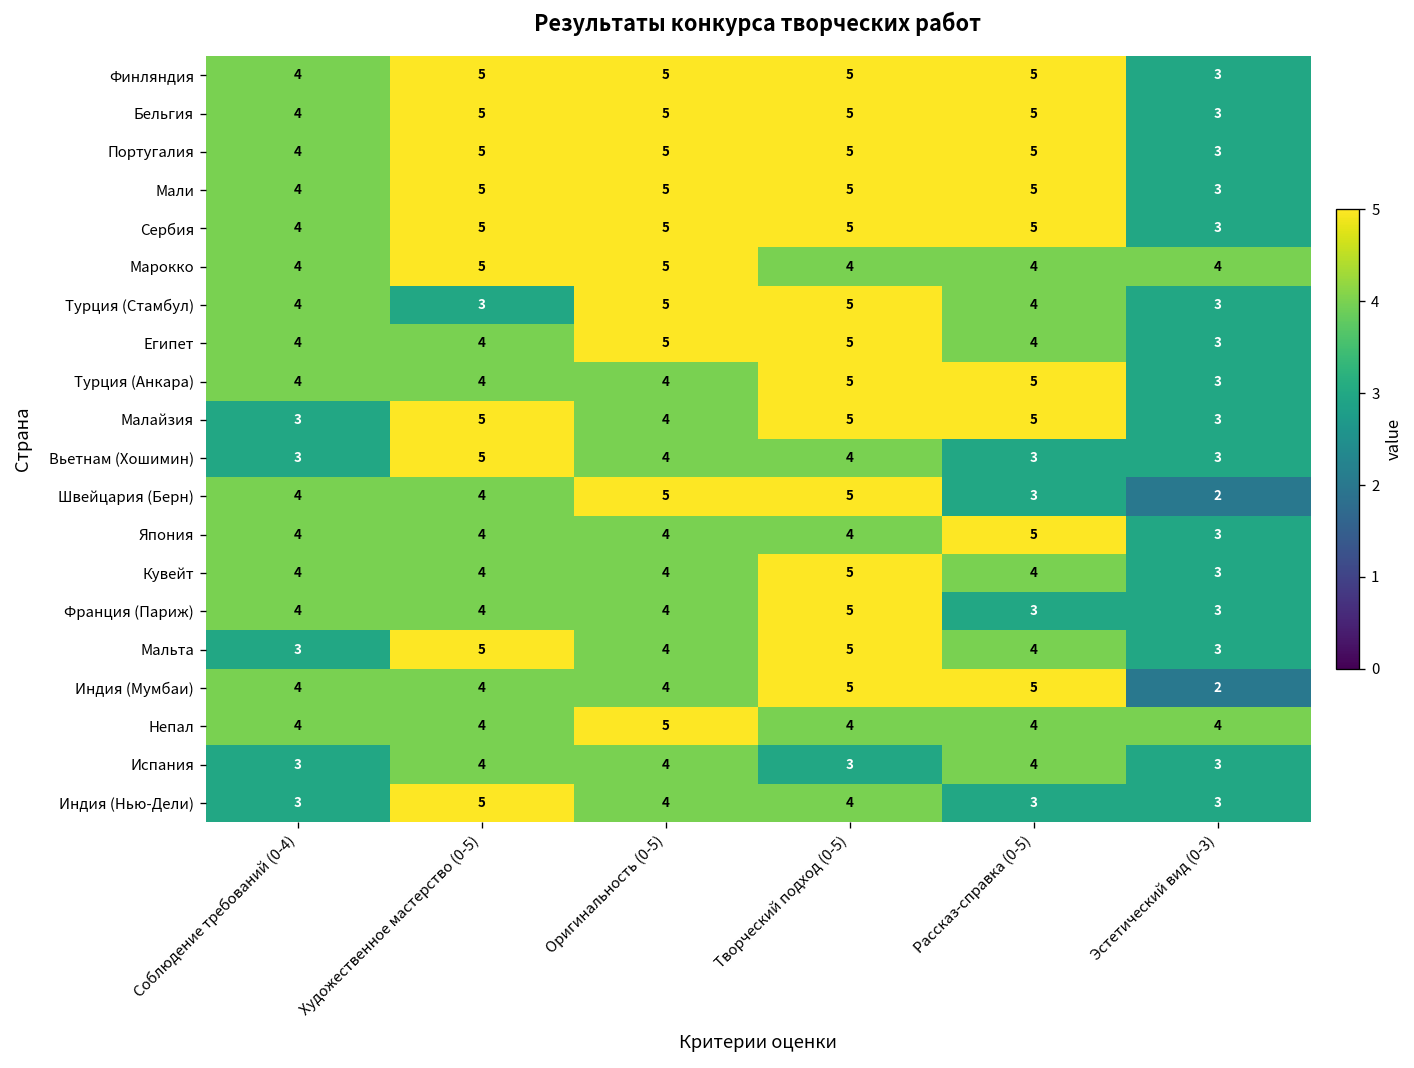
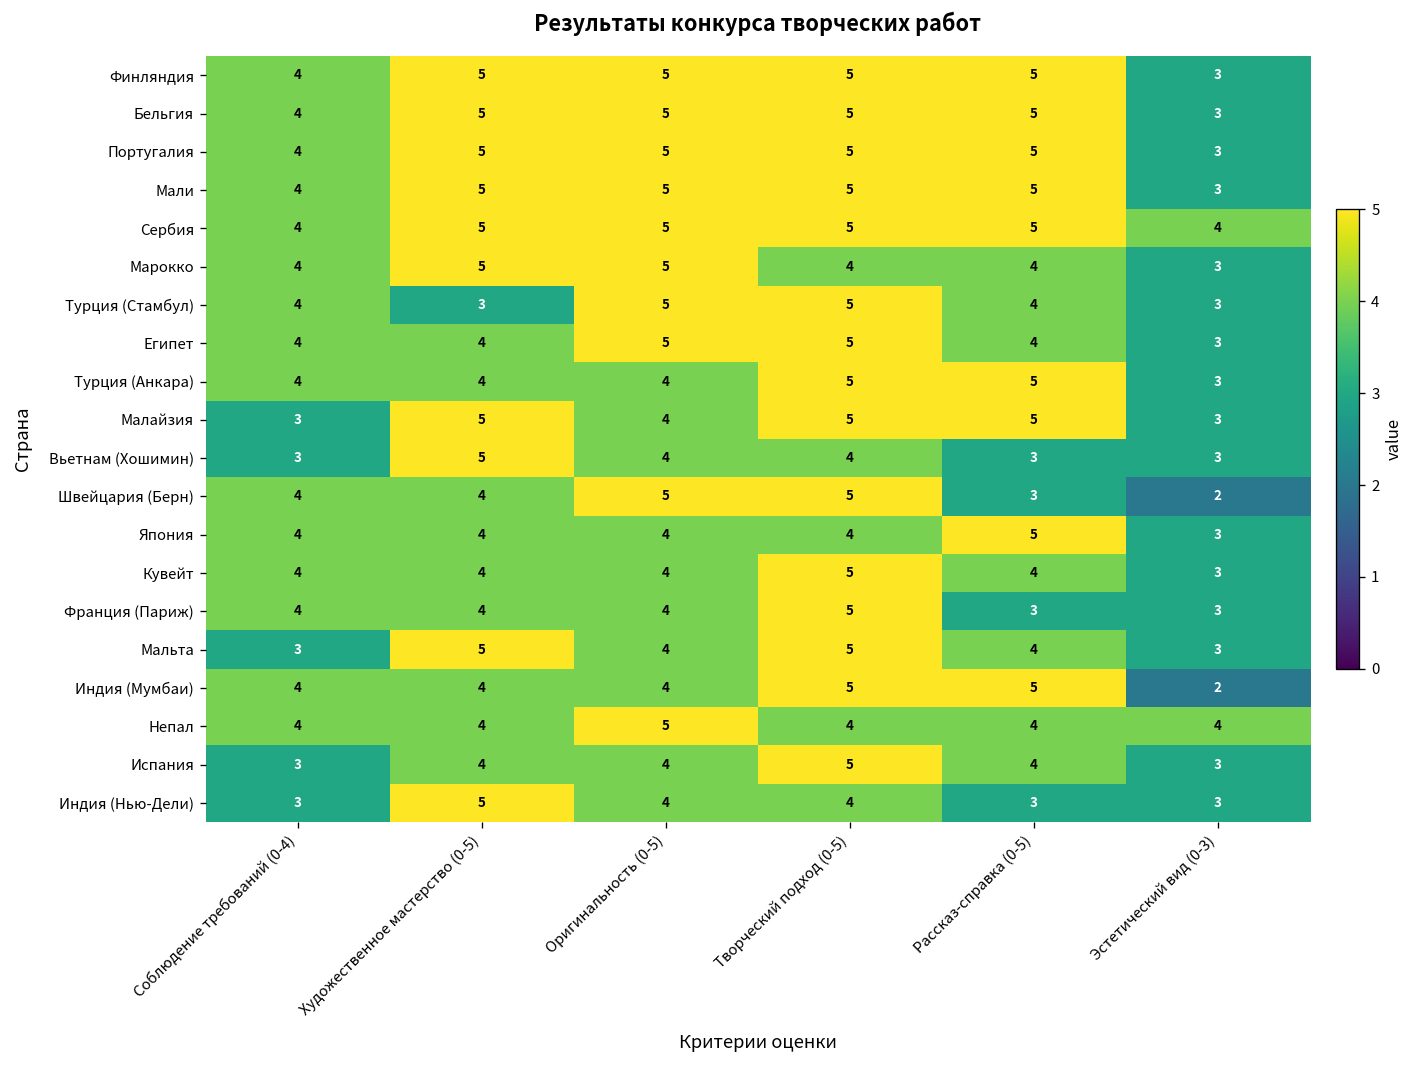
Сербия, Эстетический вид (0-3): 3 -> 4
Марокко, Эстетический вид (0-3): 4 -> 3
Испания, Творческий подход (0-5): 3 -> 5
